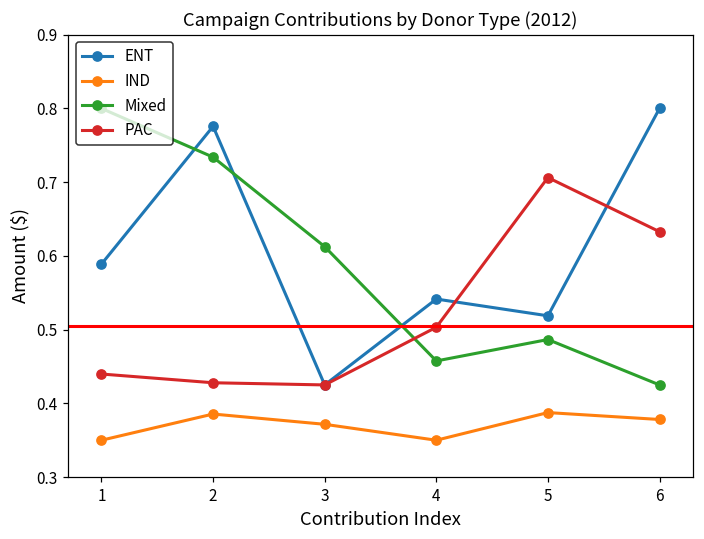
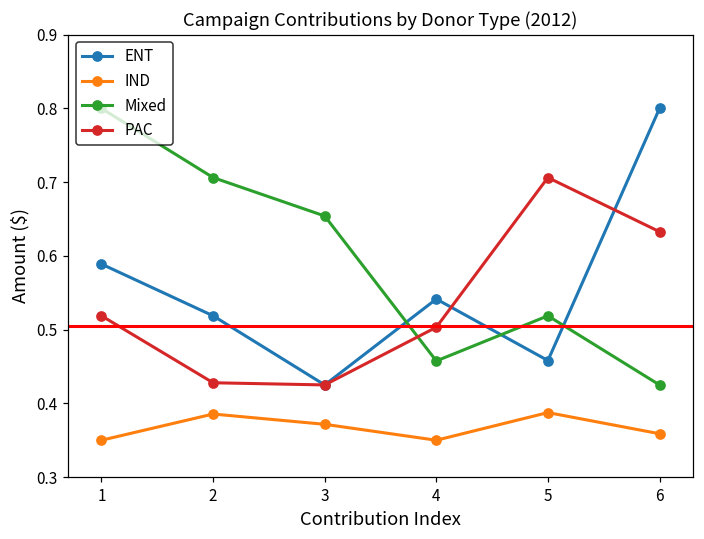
PAC, 1: 0.44 -> 0.52
ENT, 2: 0.78 -> 0.52
Mixed, 2: 0.73 -> 0.71
Mixed, 3: 0.61 -> 0.65
ENT, 5: 0.52 -> 0.46
Mixed, 5: 0.49 -> 0.52
IND, 6: 0.38 -> 0.36
